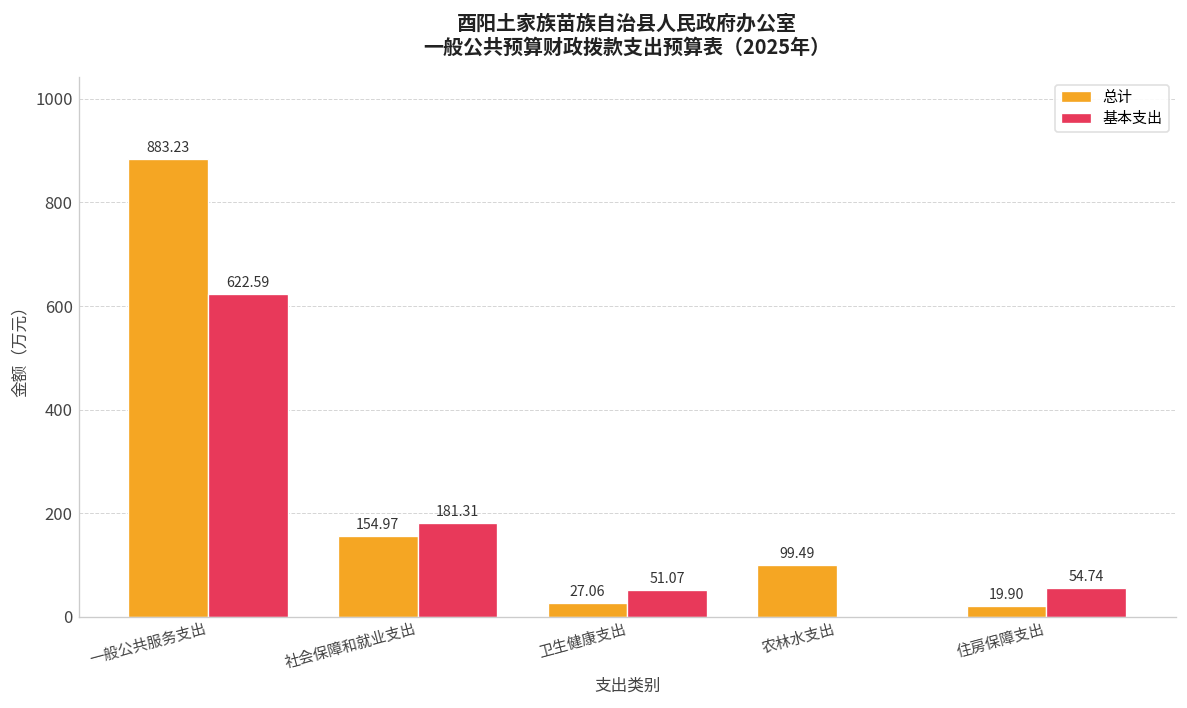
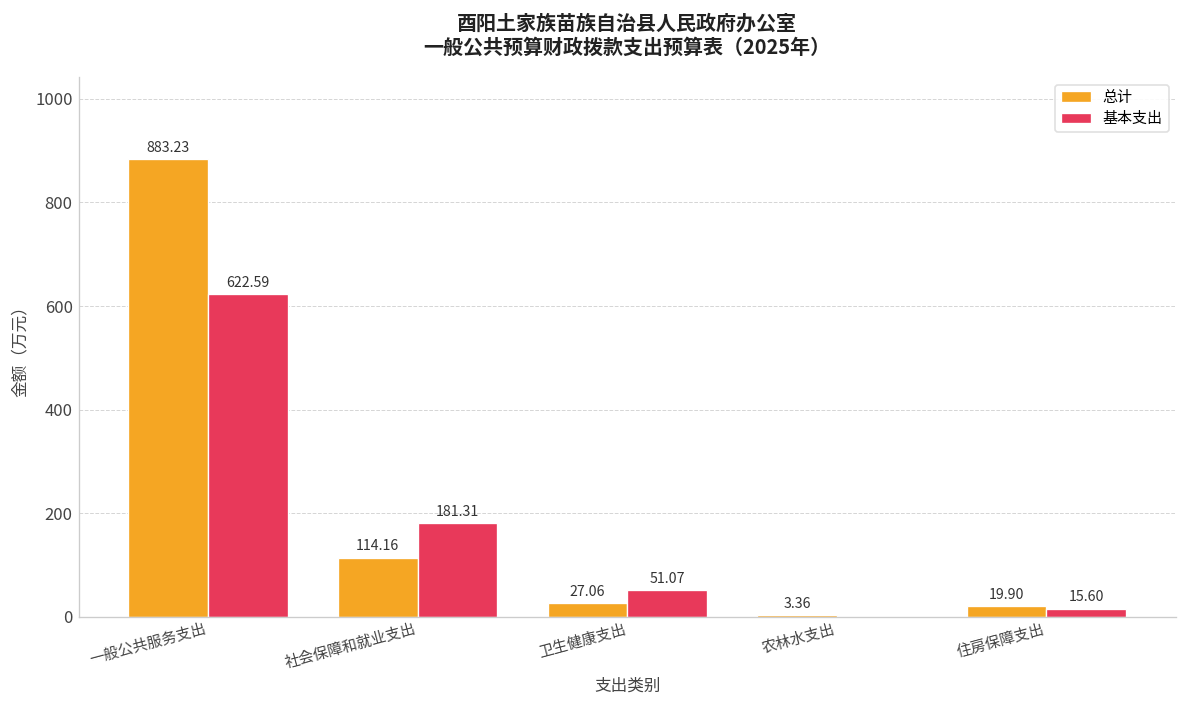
总计, 社会保障和就业支出: 154.97 -> 114.16
总计, 农林水支出: 99.49 -> 3.36
基本支出, 住房保障支出: 54.74 -> 15.60
